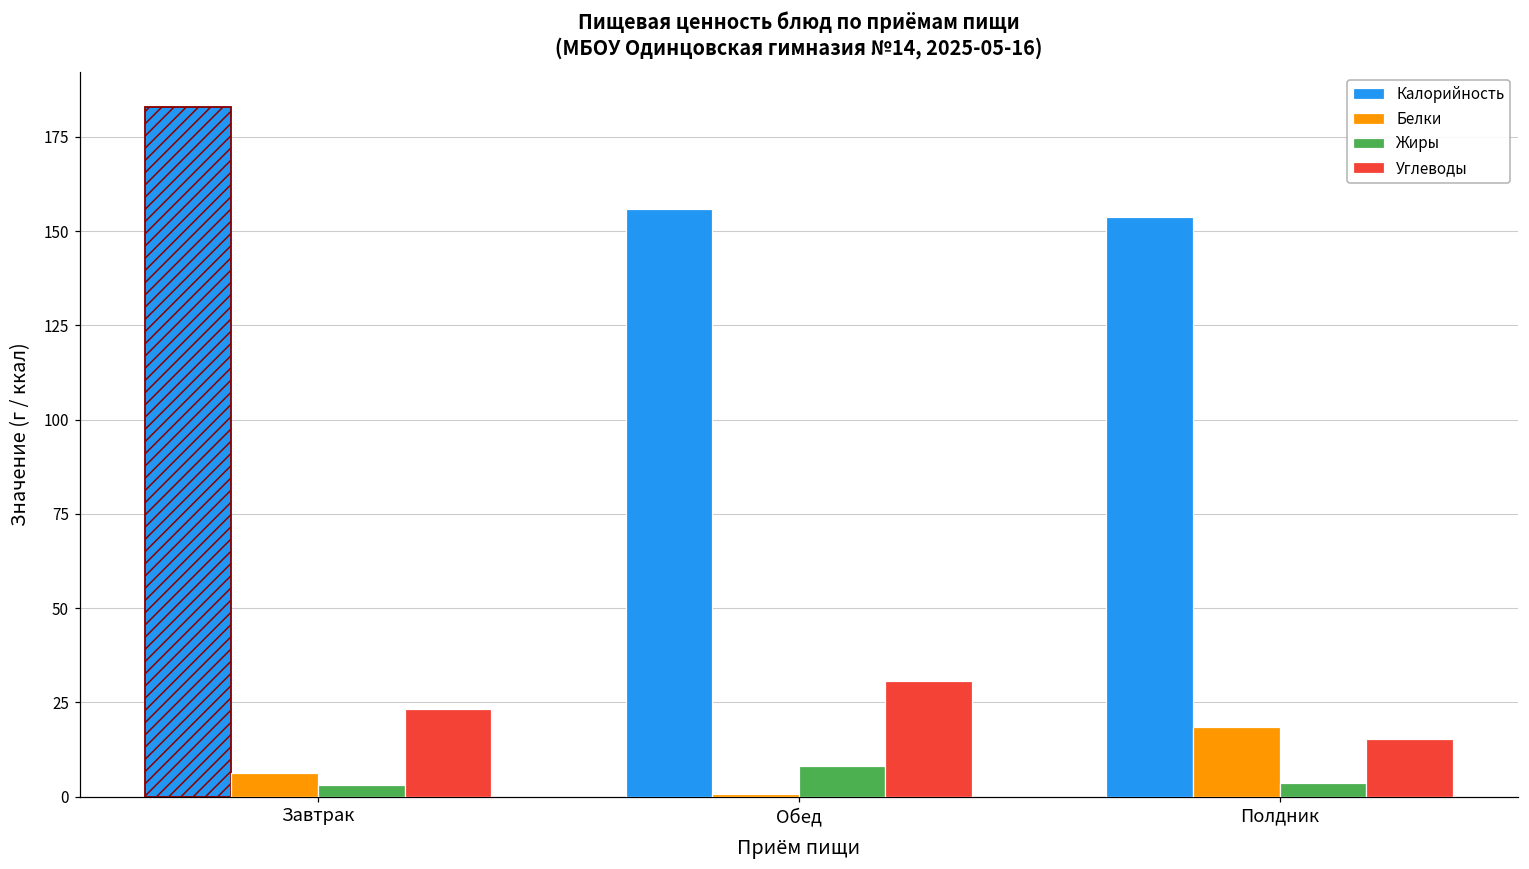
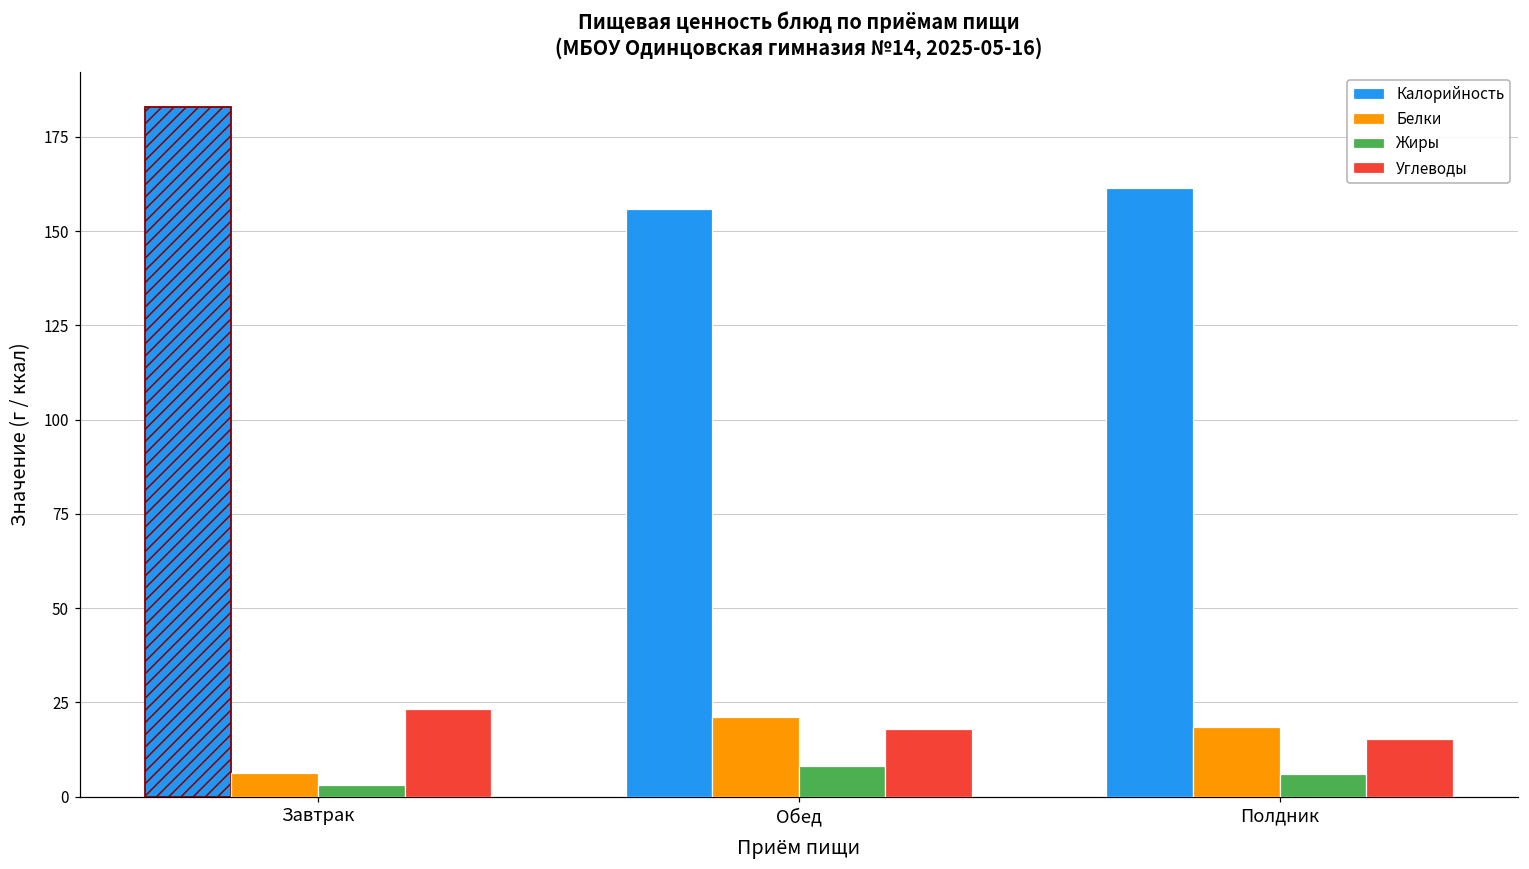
Белки, Обед: 1 -> 21
Углеводы, Обед: 31 -> 18
Калорийность, Полдник: 154 -> 161
Жиры, Полдник: 4 -> 6
